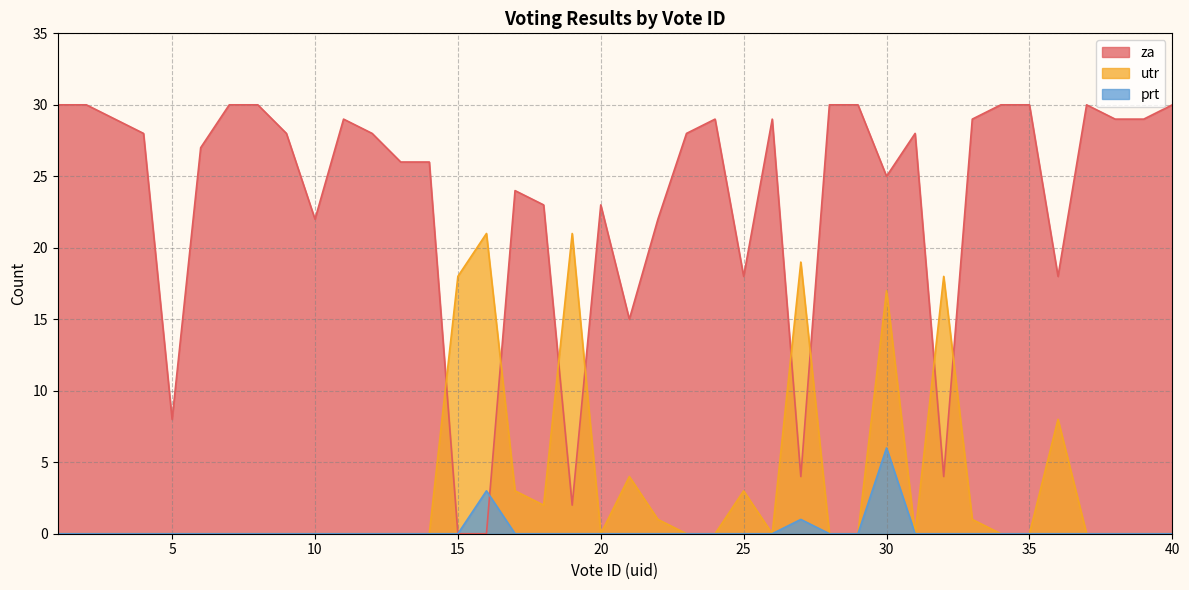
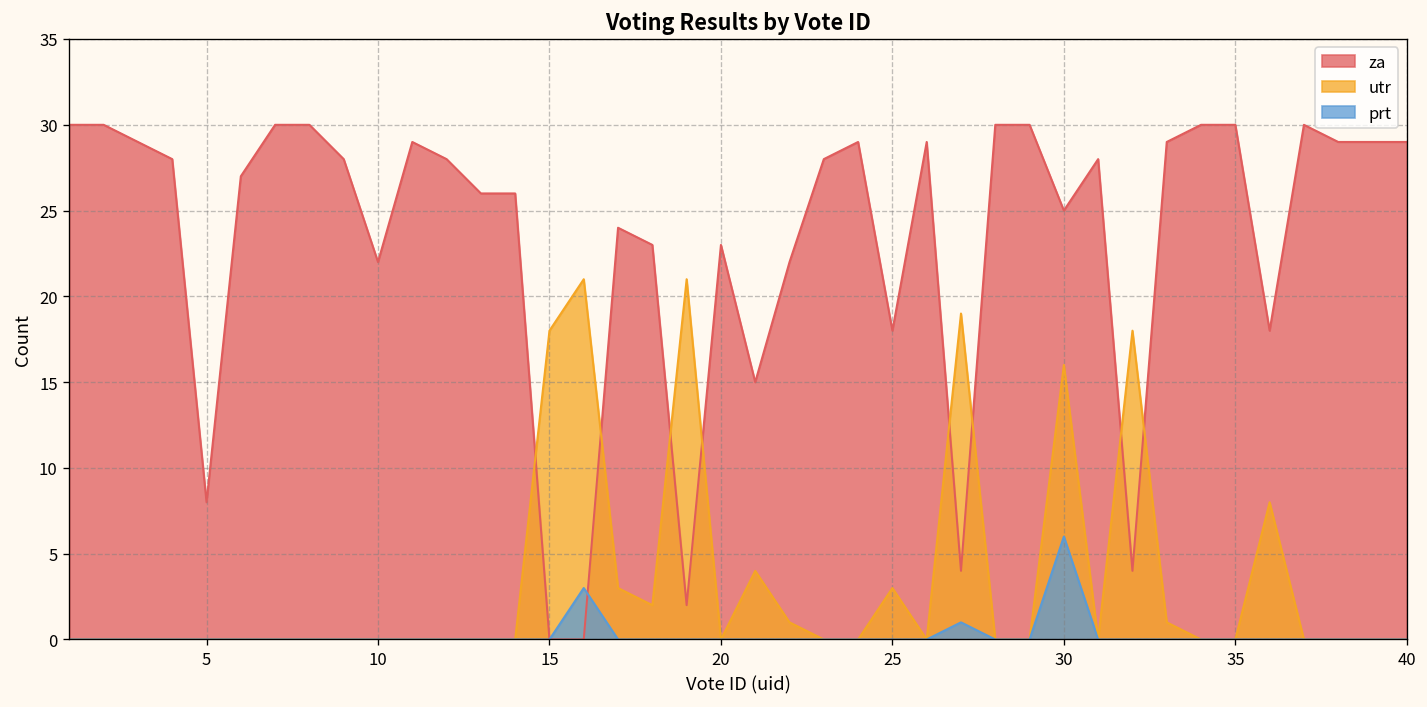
utr, 30: 17 -> 16
za, 40: 30 -> 29
